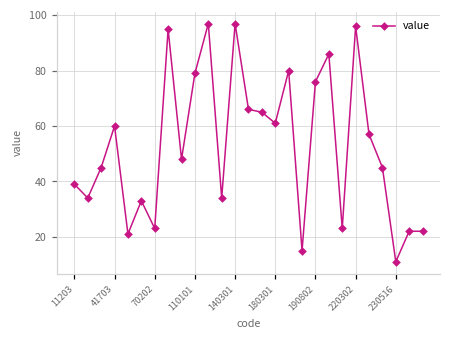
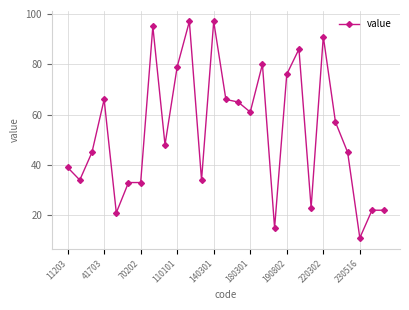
41703: 60 -> 66
70202: 23 -> 33
220302: 96 -> 91
